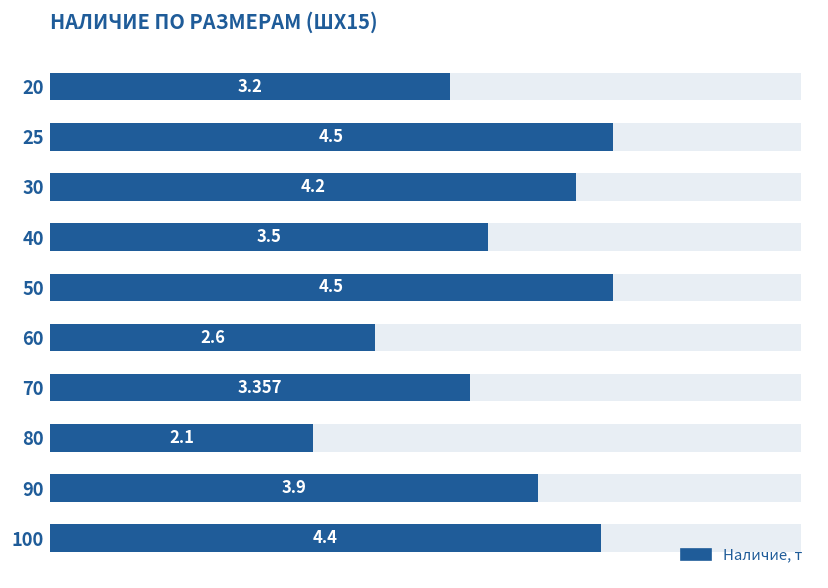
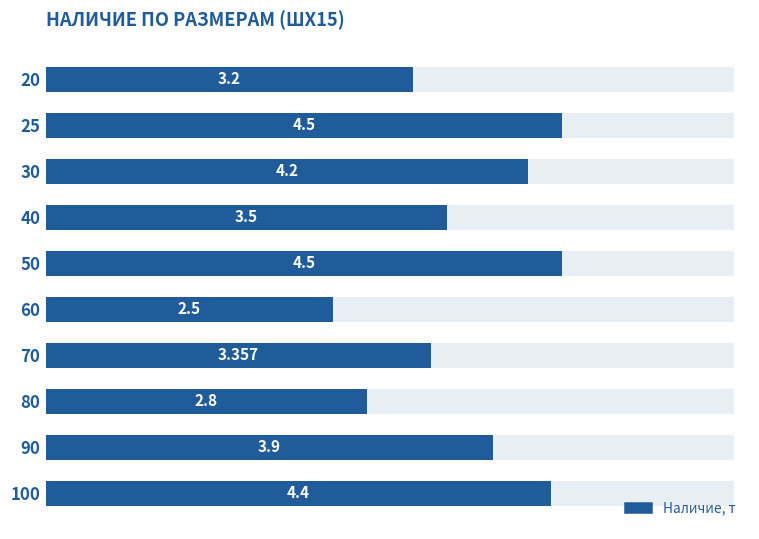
Наличие, т, 60: 2.6 -> 2.5
Наличие, т, 80: 2.1 -> 2.8
